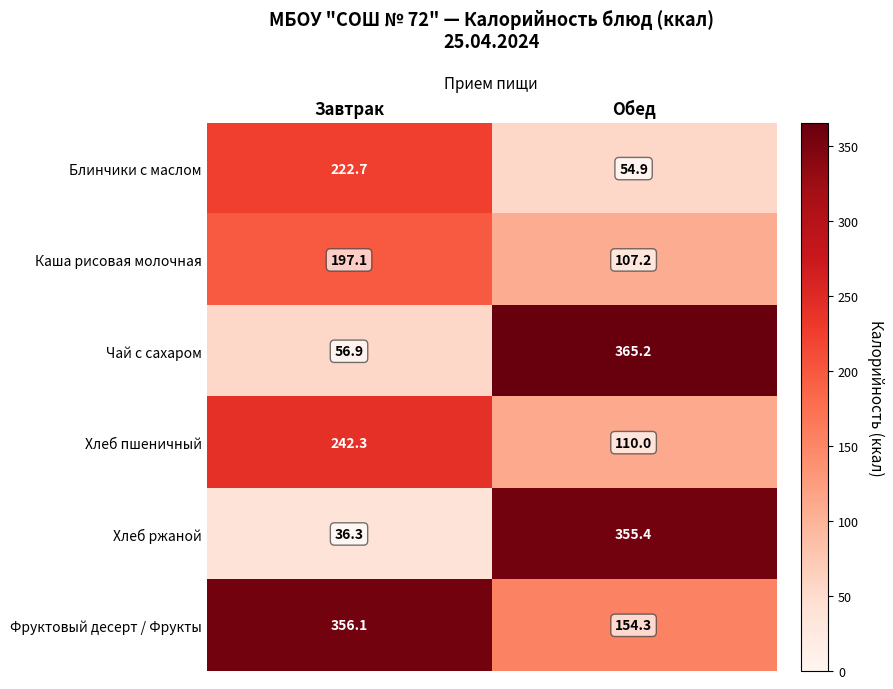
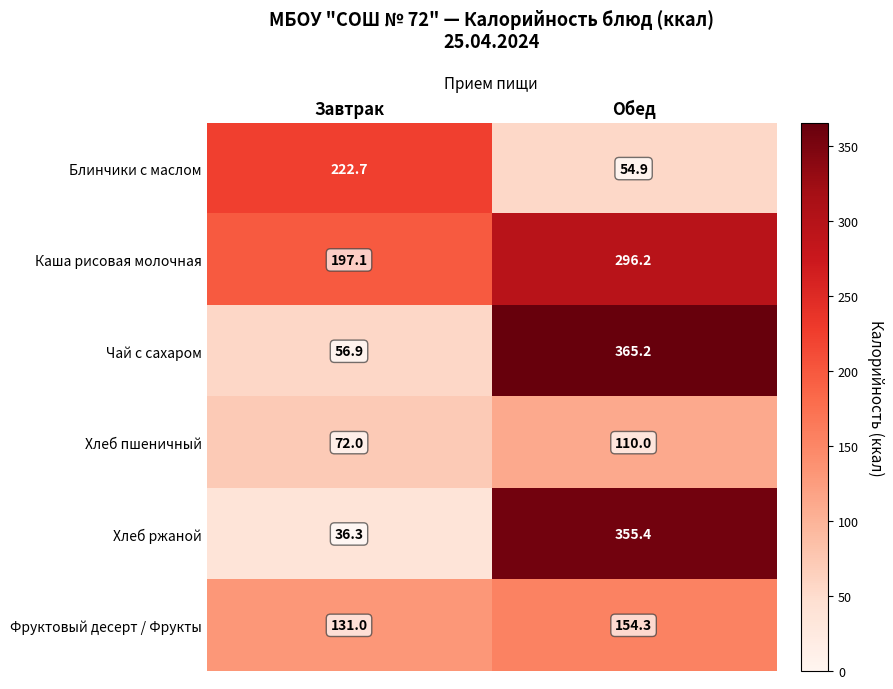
Каша рисовая молочная, Обед: 107.2 -> 296.2
Хлеб пшеничный, Завтрак: 242.3 -> 72.0
Фруктовый десерт / Фрукты, Завтрак: 356.1 -> 131.0
